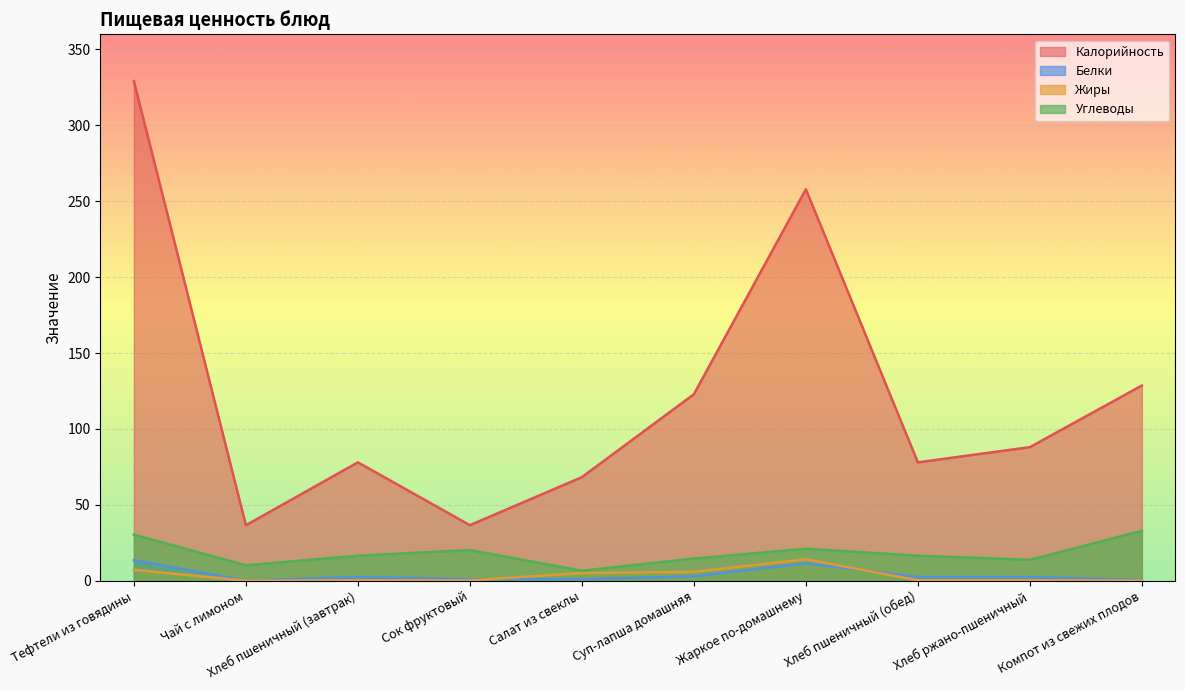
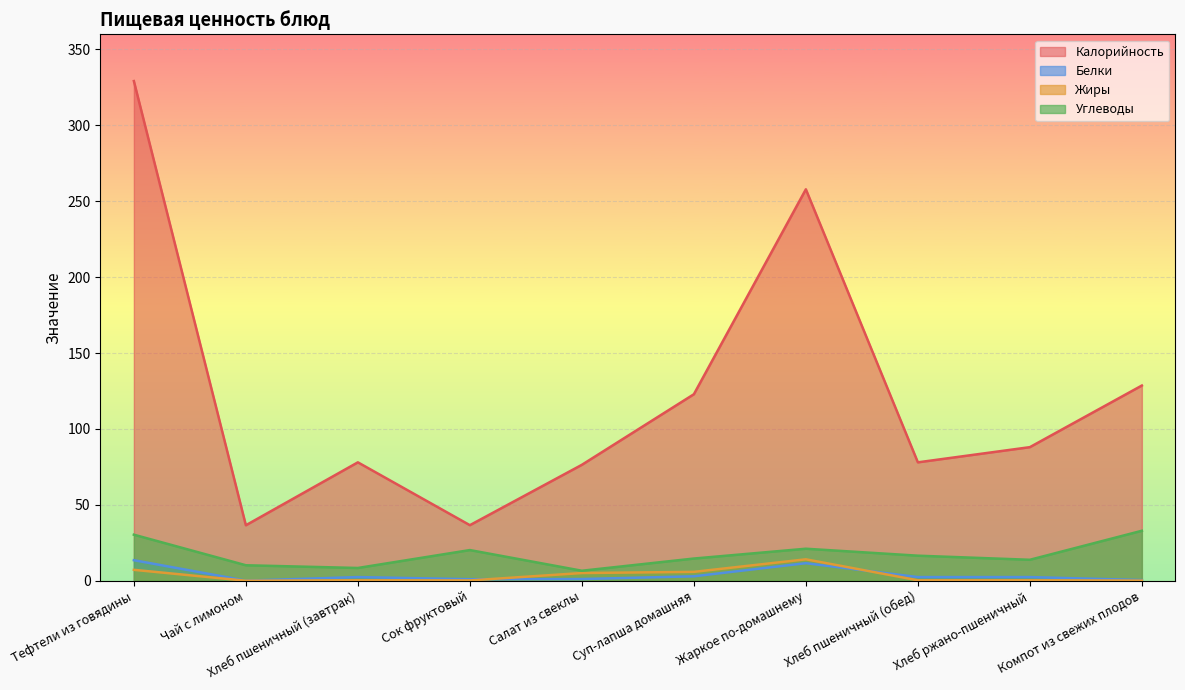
Углеводы, Хлеб пшеничный (завтрак): 17 -> 8
Калорийность, Салат из свеклы: 68 -> 76
